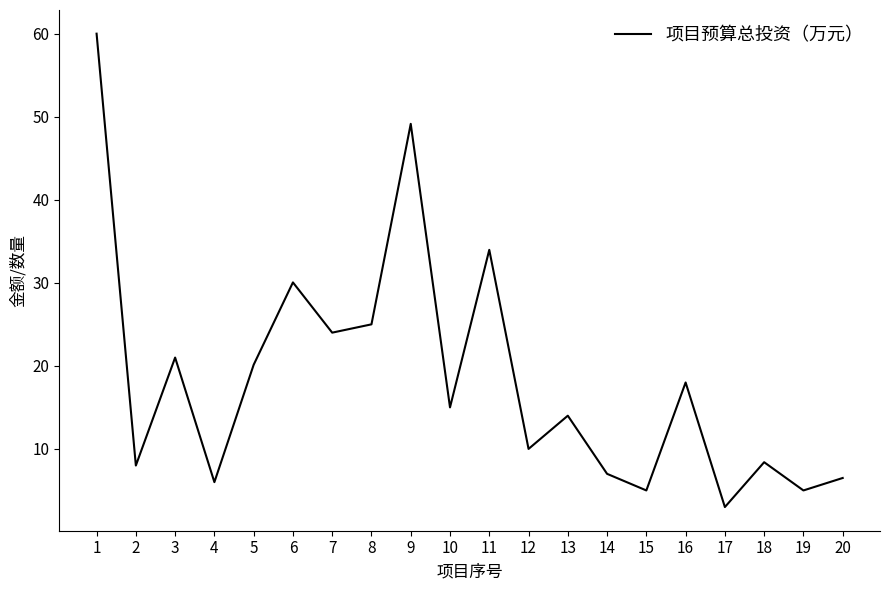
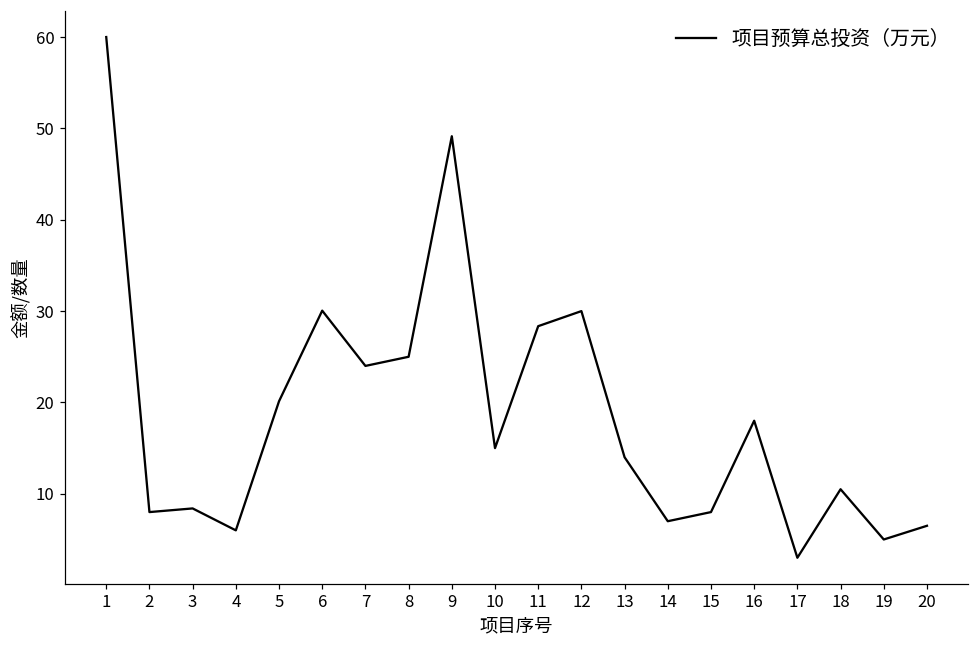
3: 21 -> 8
11: 34 -> 28
12: 10 -> 30
15: 5 -> 8
18: 8 -> 11
